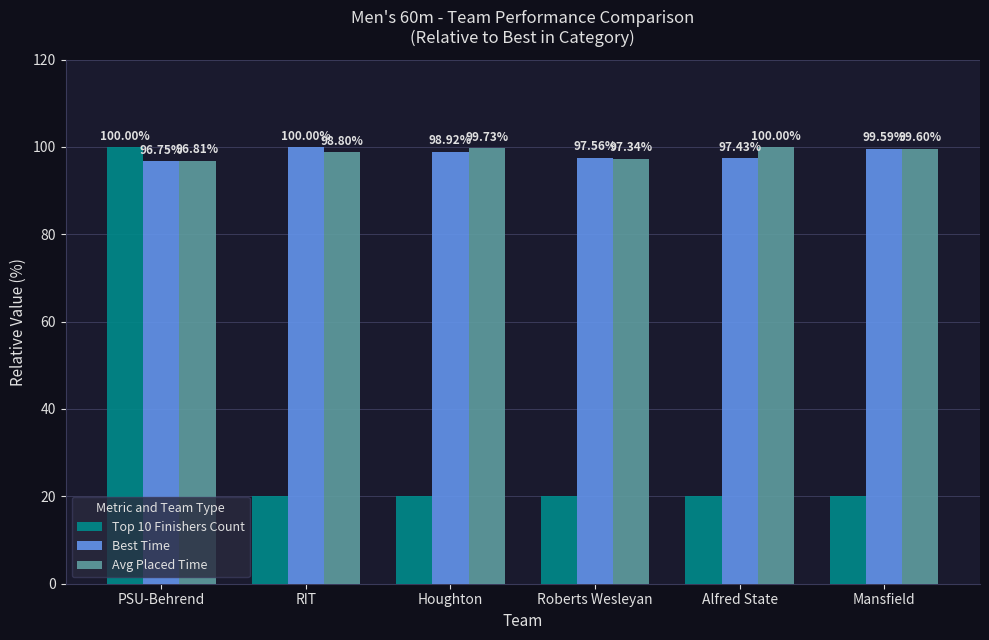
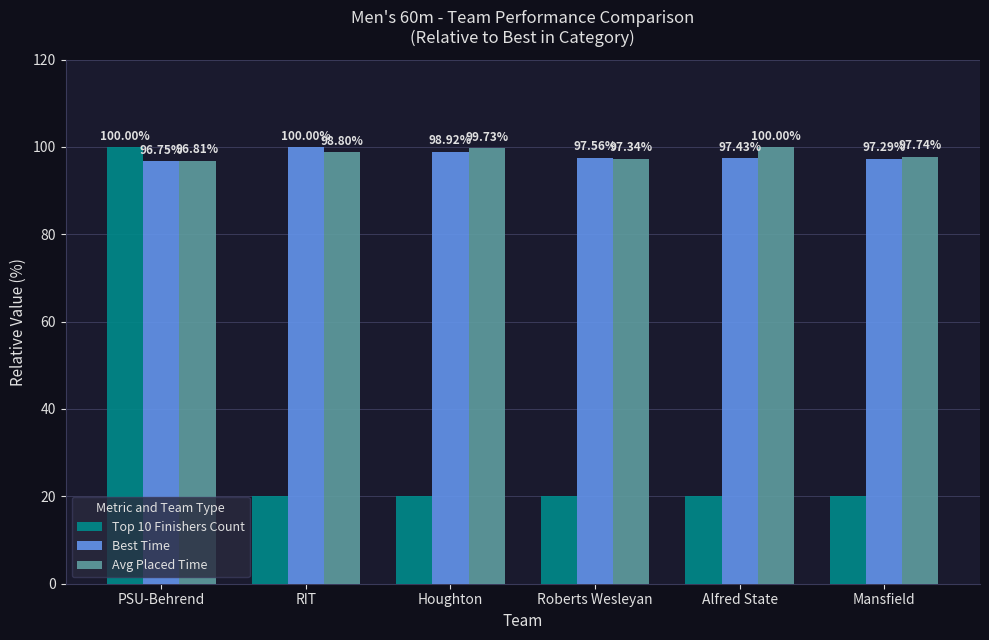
Best Time, Mansfield: 99.59% -> 97.29%
Avg Placed Time, Mansfield: 99.60% -> 97.74%
